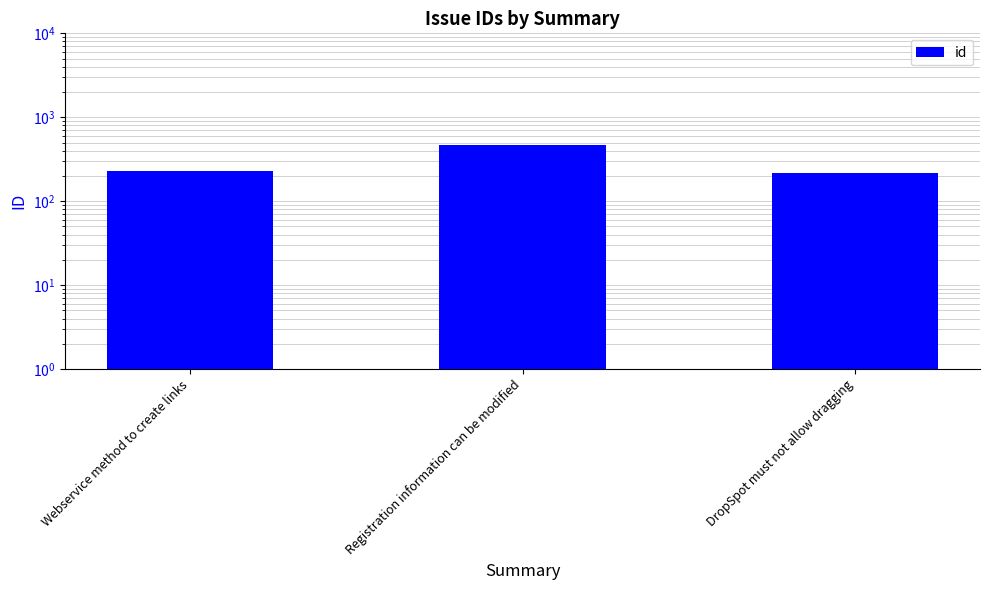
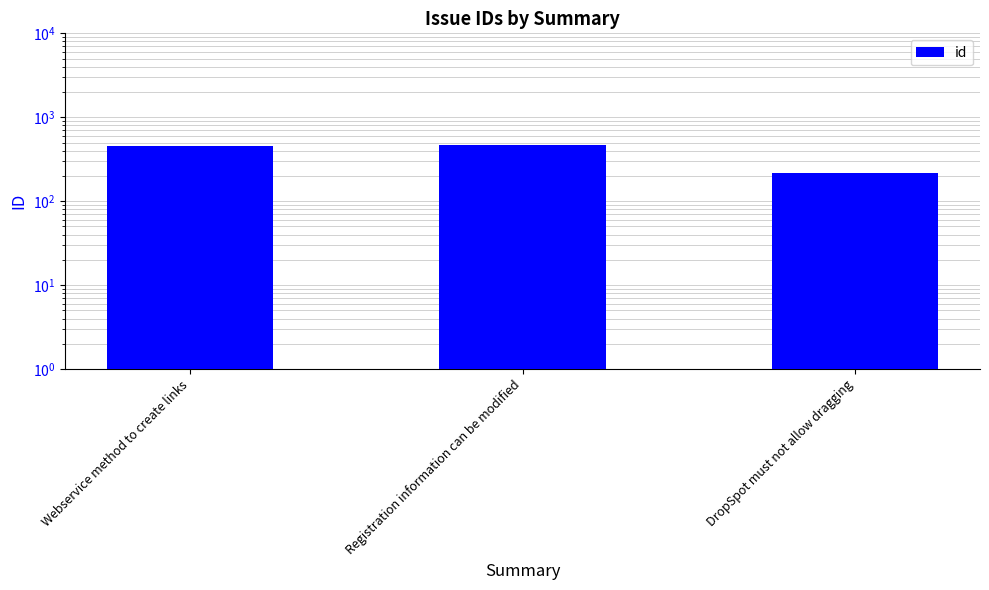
Webservice method to create links: 230 -> 400
